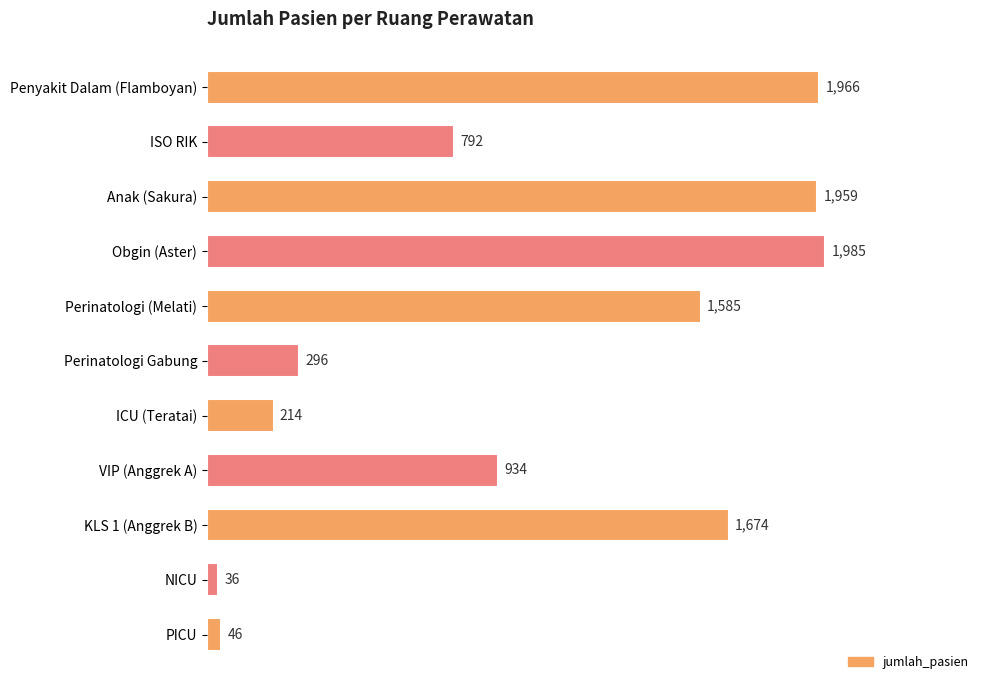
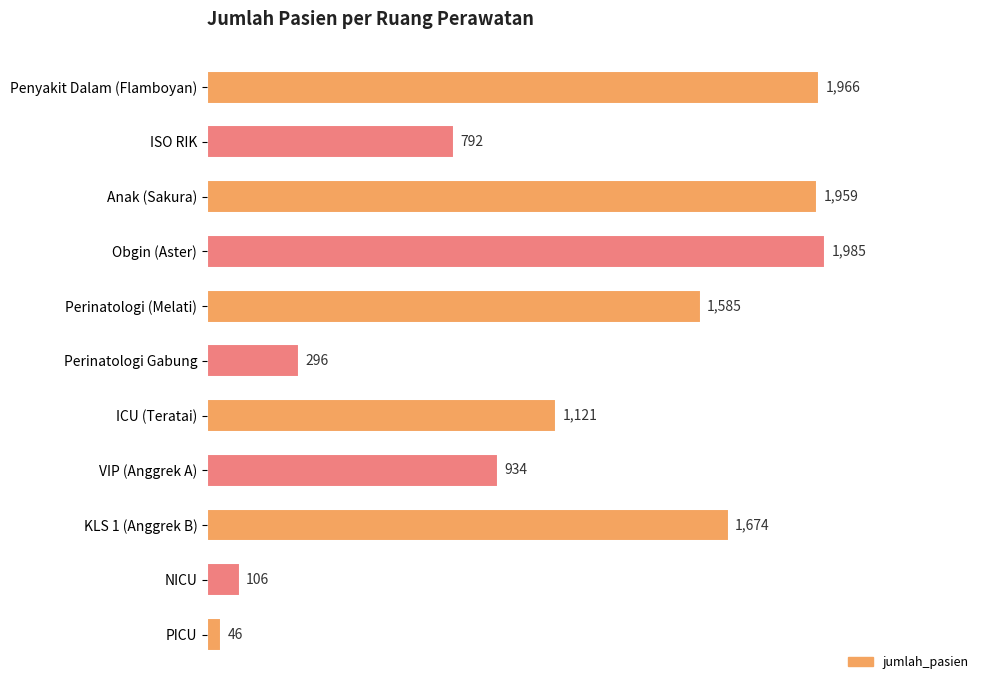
ICU (Teratai): 214 -> 1,121
NICU: 36 -> 106
